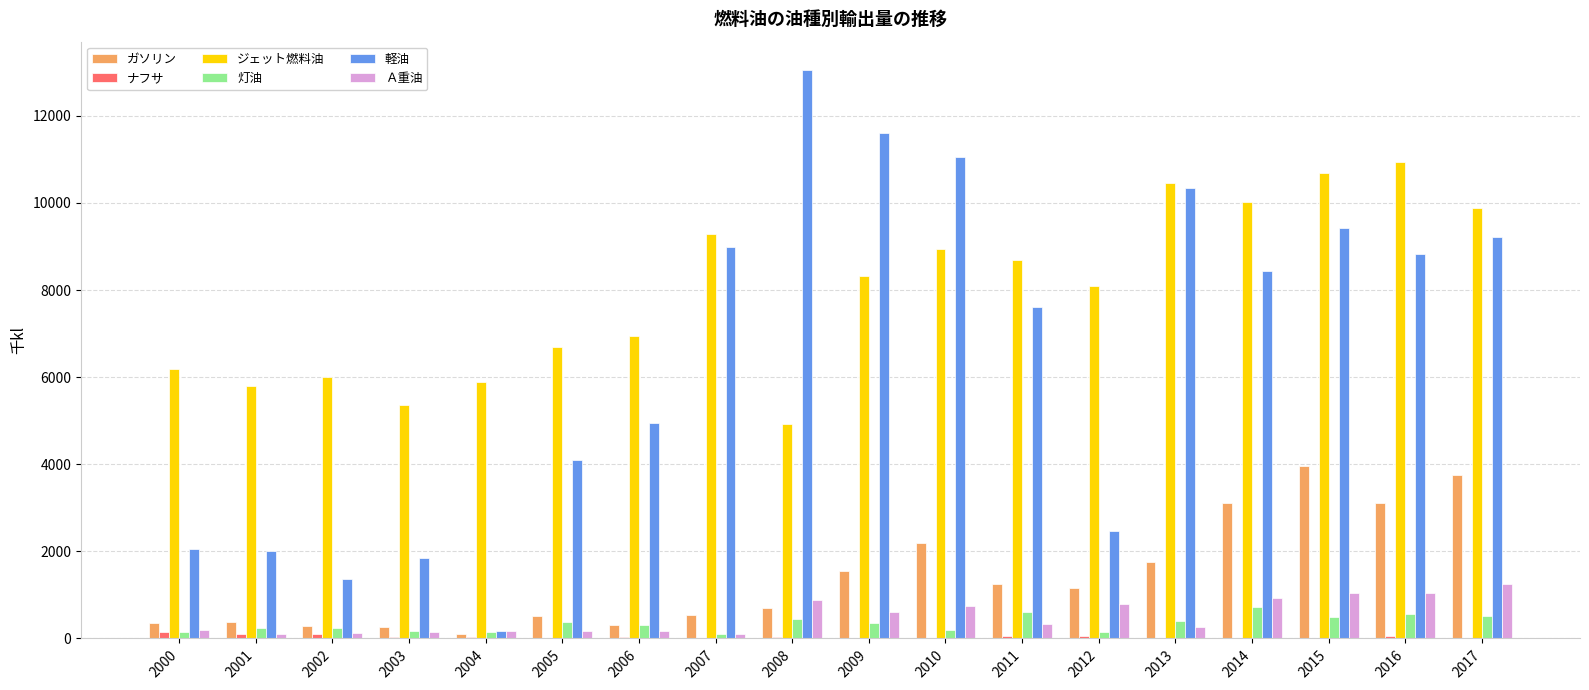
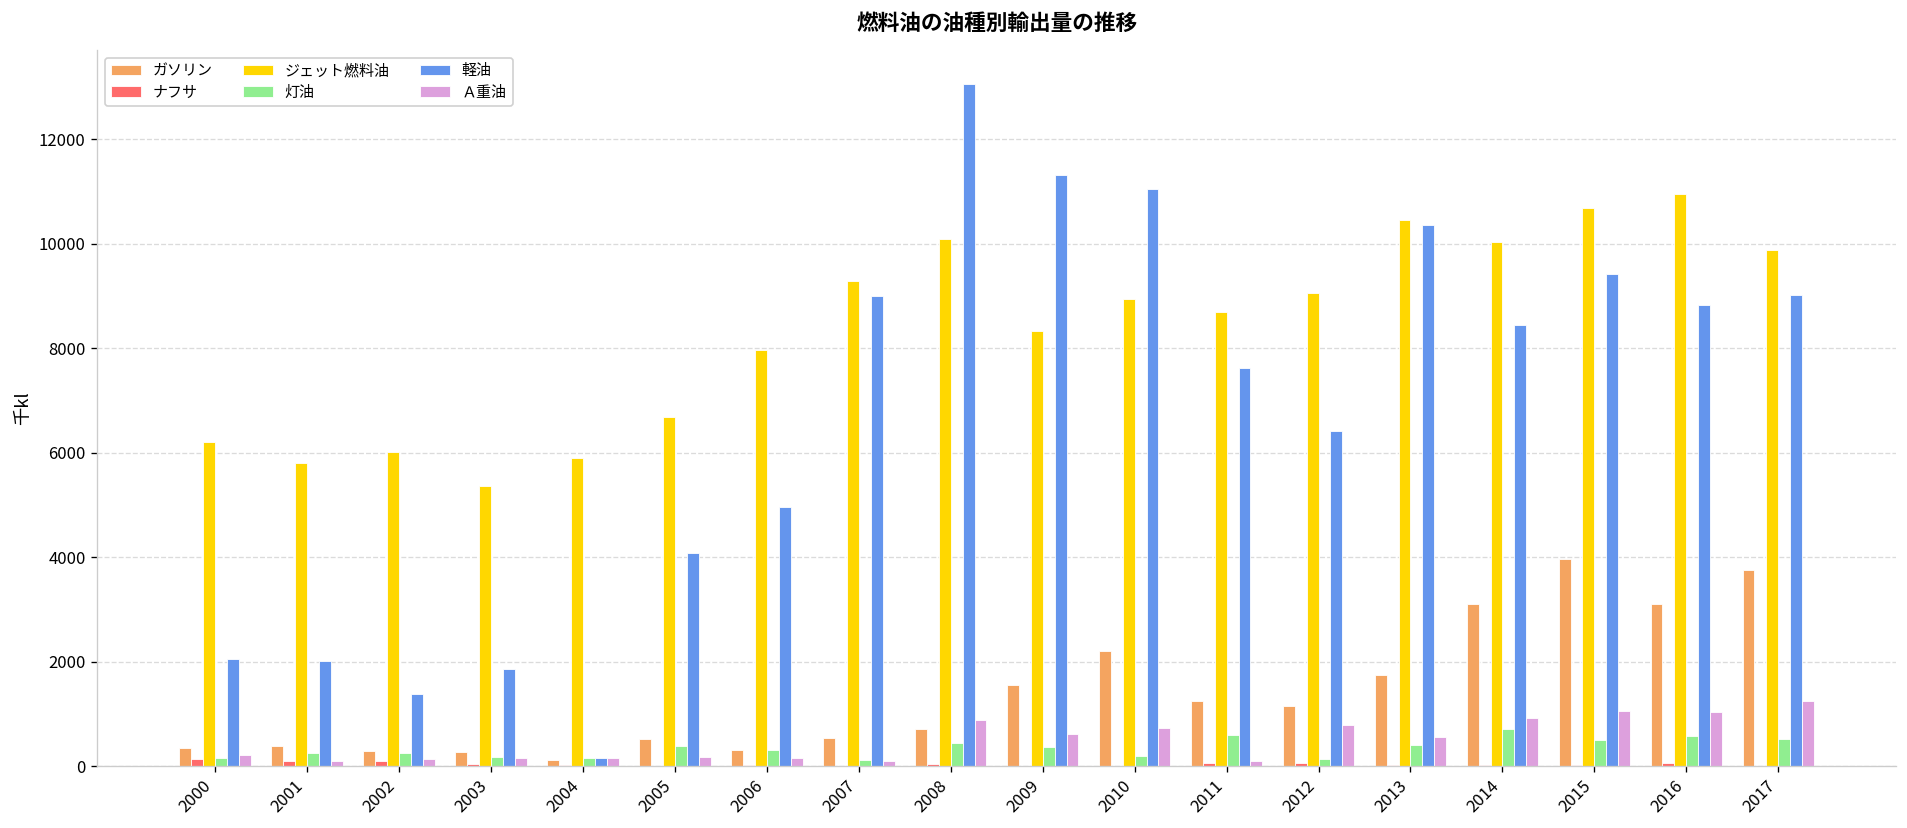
ジェット燃料油, 2006: 6900 -> 8000
ジェット燃料油, 2008: 4900 -> 10100
軽油, 2009: 11600 -> 11300
Ａ重油, 2011: 300 -> 100
ジェット燃料油, 2012: 8100 -> 9000
軽油, 2012: 2500 -> 6400
Ａ重油, 2013: 300 -> 600
軽油, 2017: 9200 -> 9000
